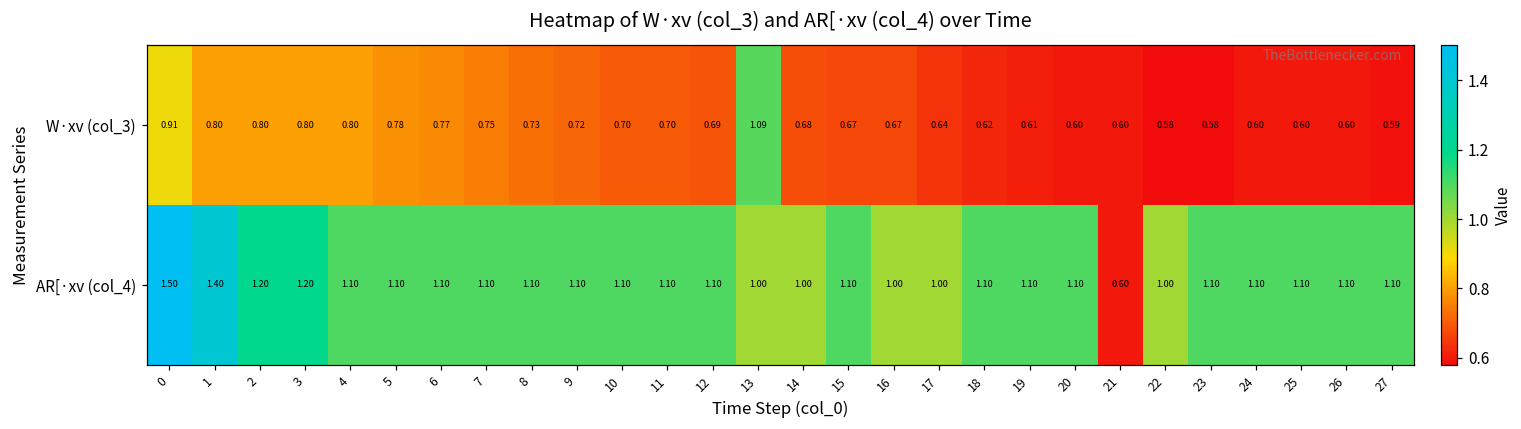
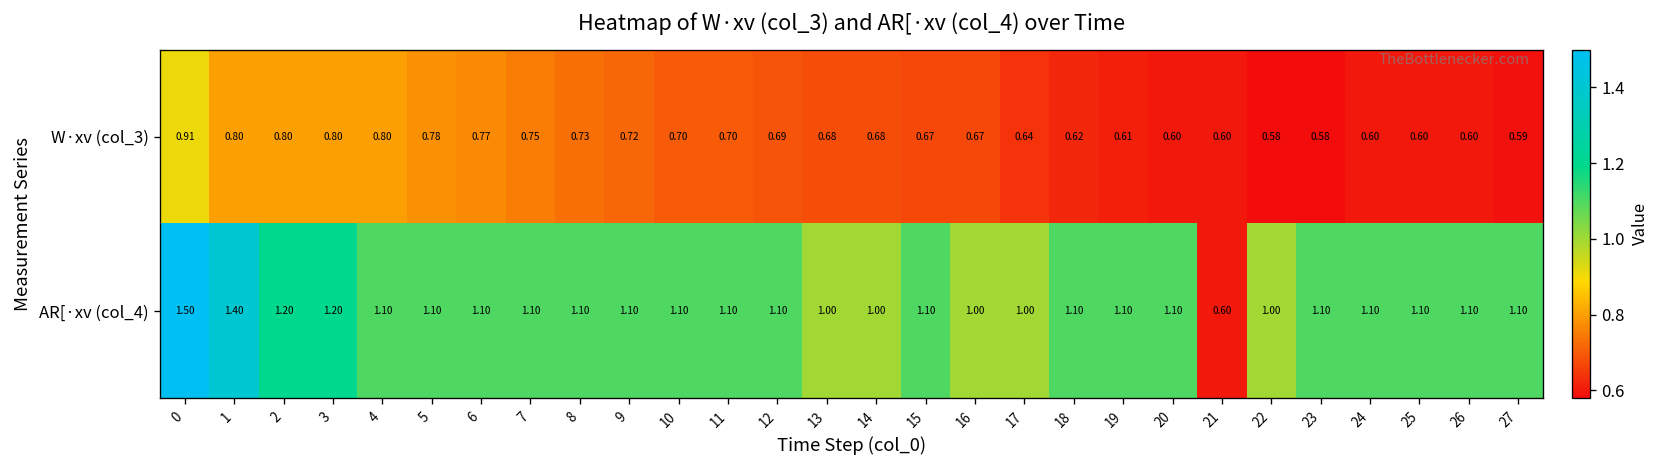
W·xv (col_3), 13: 1.09 -> 0.68
